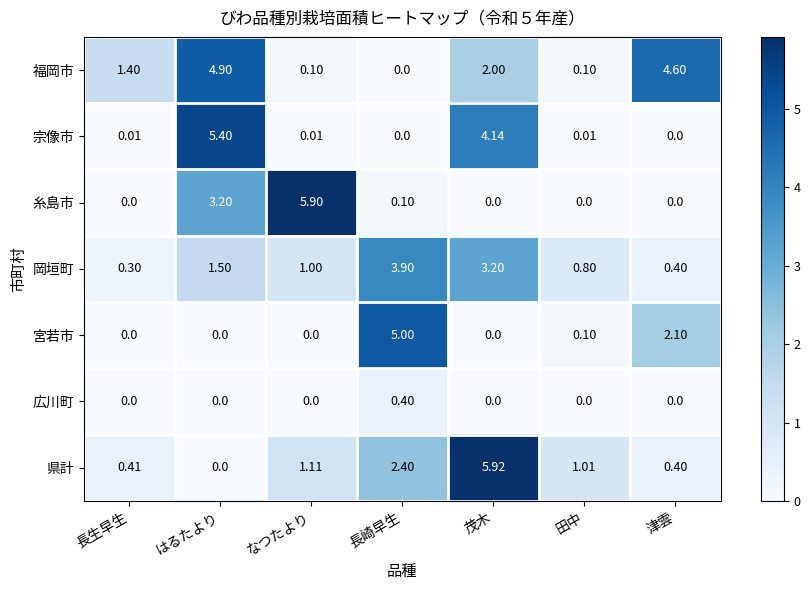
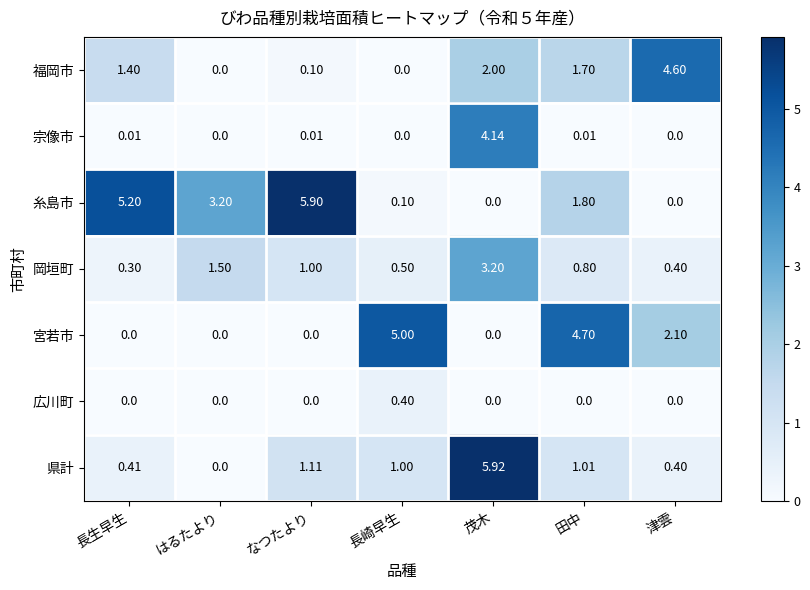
福岡市, はるたより: 4.90 -> 0.0
福岡市, 田中: 0.10 -> 1.70
宗像市, はるたより: 5.40 -> 0.0
糸島市, 長生早生: 0.0 -> 5.20
糸島市, 田中: 0.0 -> 1.80
岡垣町, 長崎早生: 3.90 -> 0.50
宮若市, 田中: 0.10 -> 4.70
県計, 長崎早生: 2.40 -> 1.00
